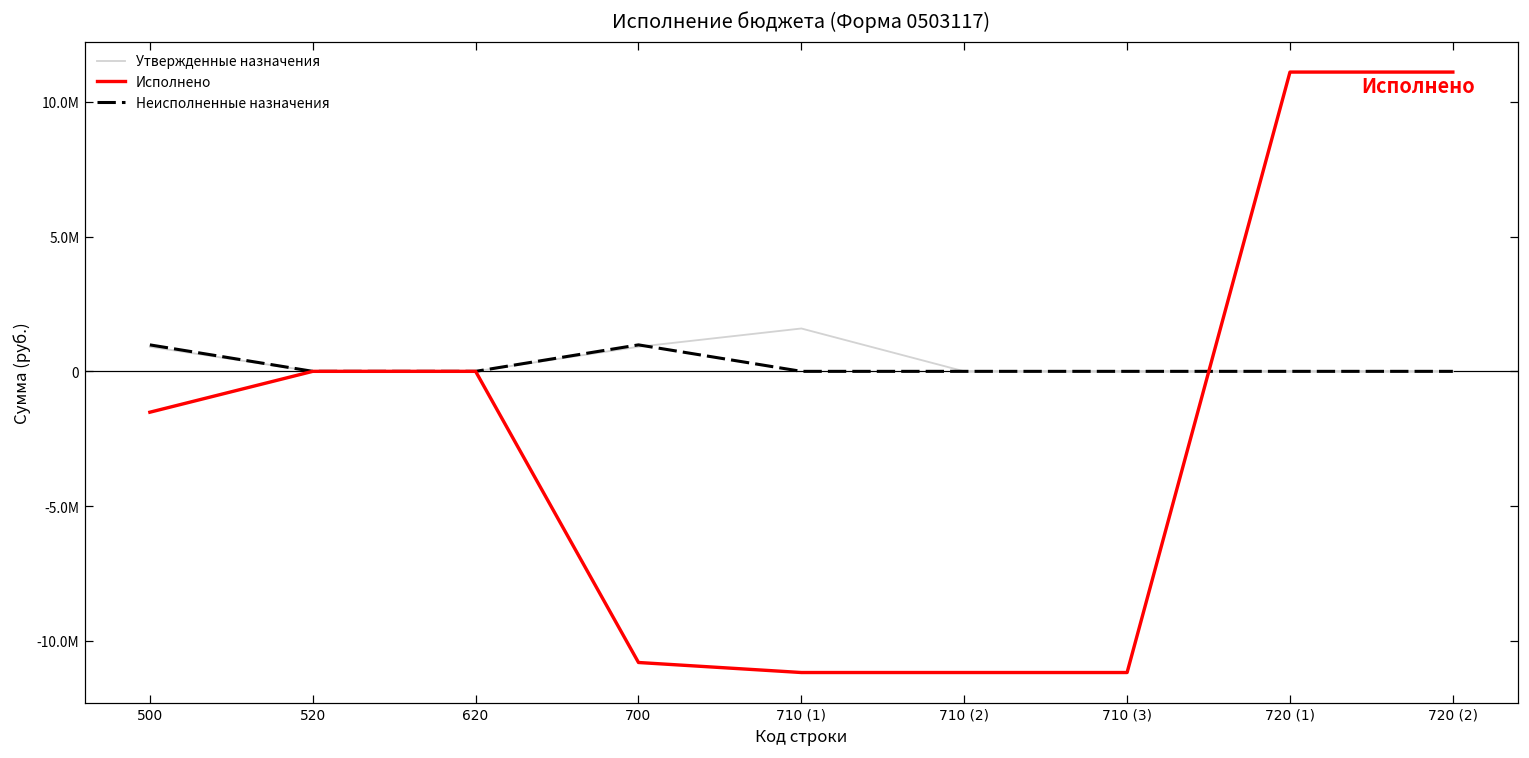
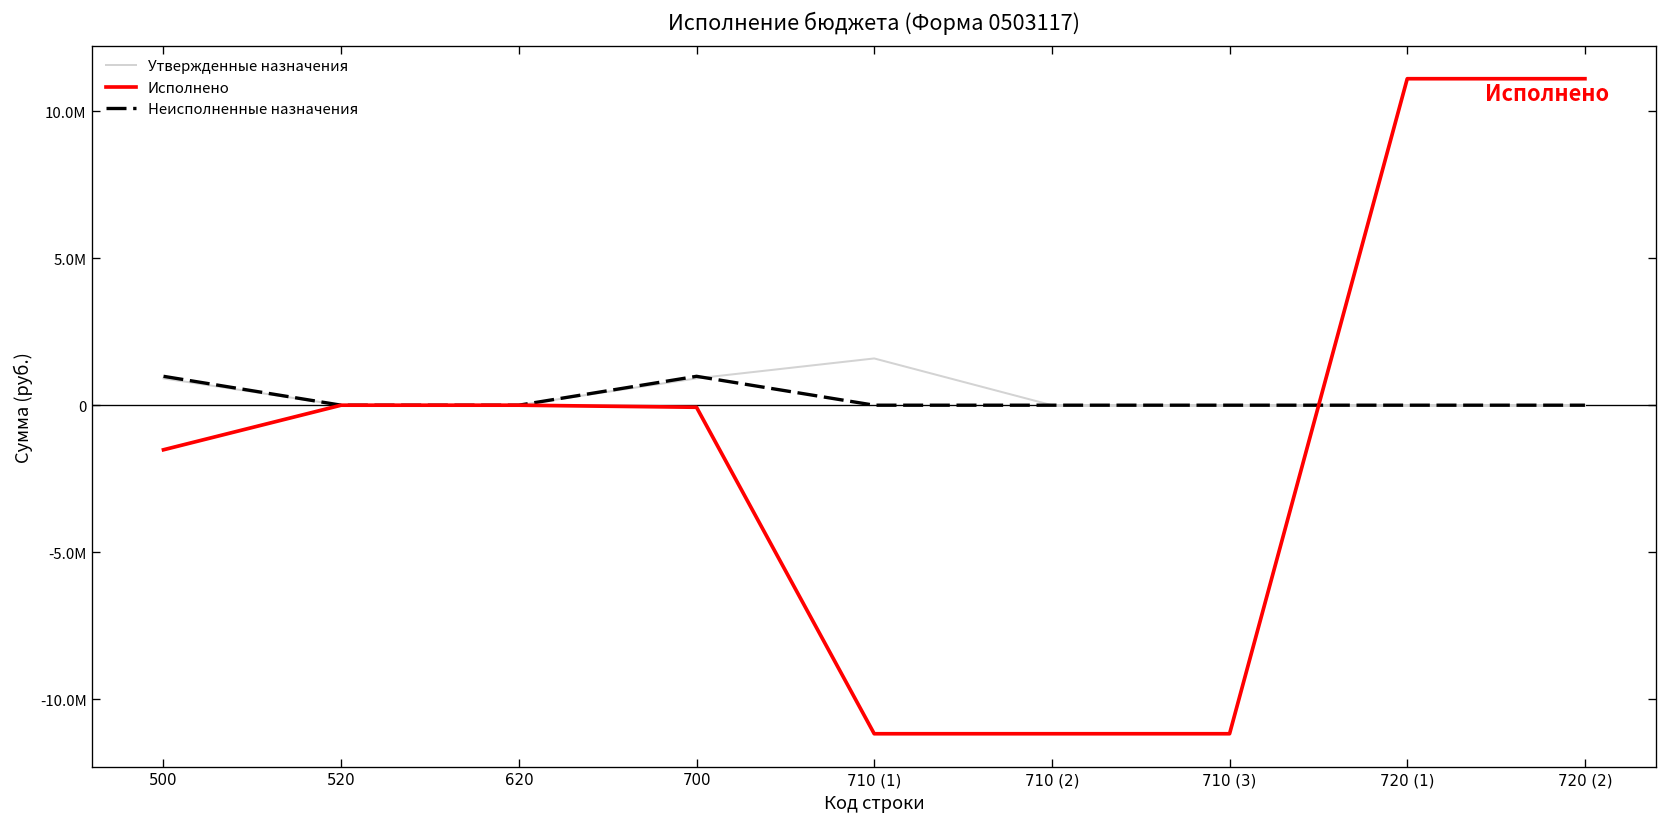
Исполнено, 700: -10800000 -> -100000
